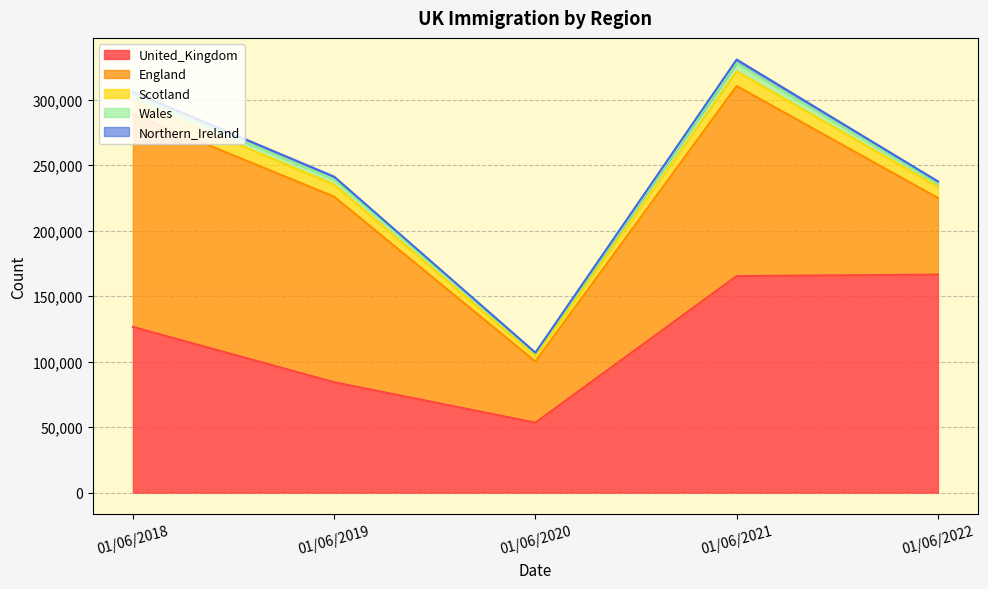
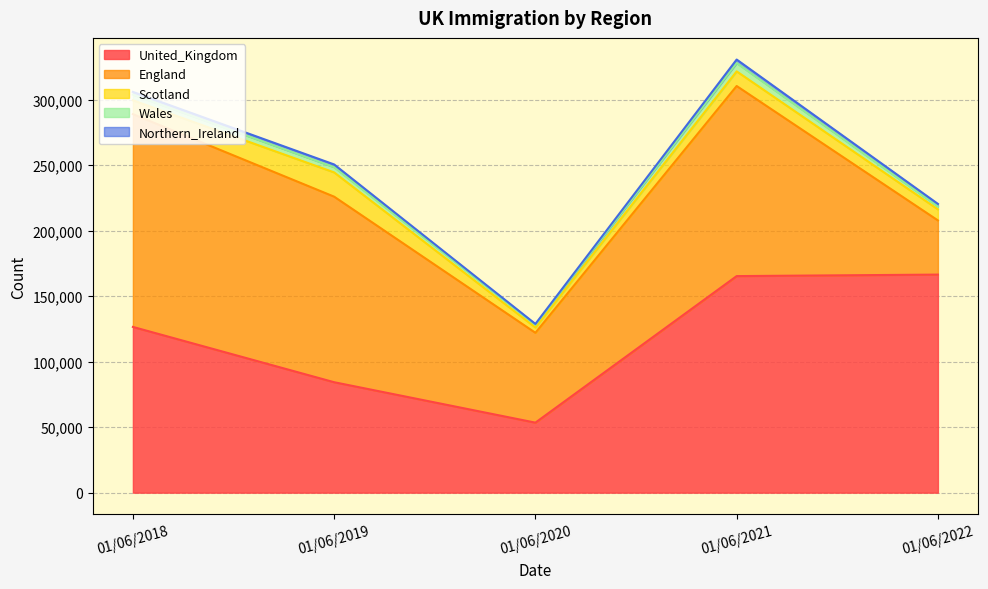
Scotland, 01/06/2019: 9,000 -> 19,000
England, 01/06/2020: 47,000 -> 69,000
England, 01/06/2022: 59,000 -> 41,000
